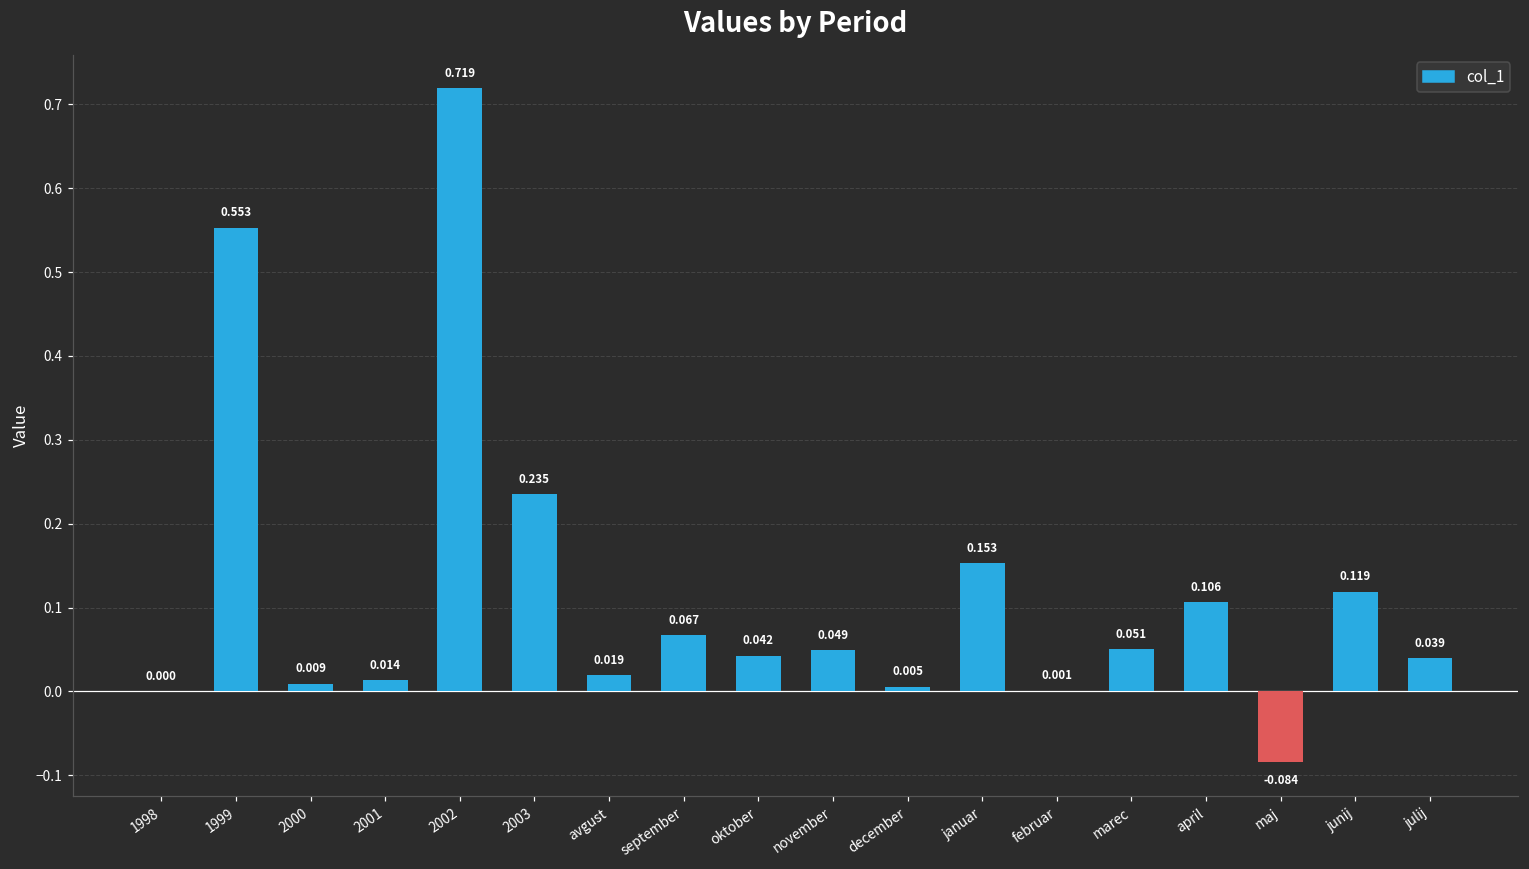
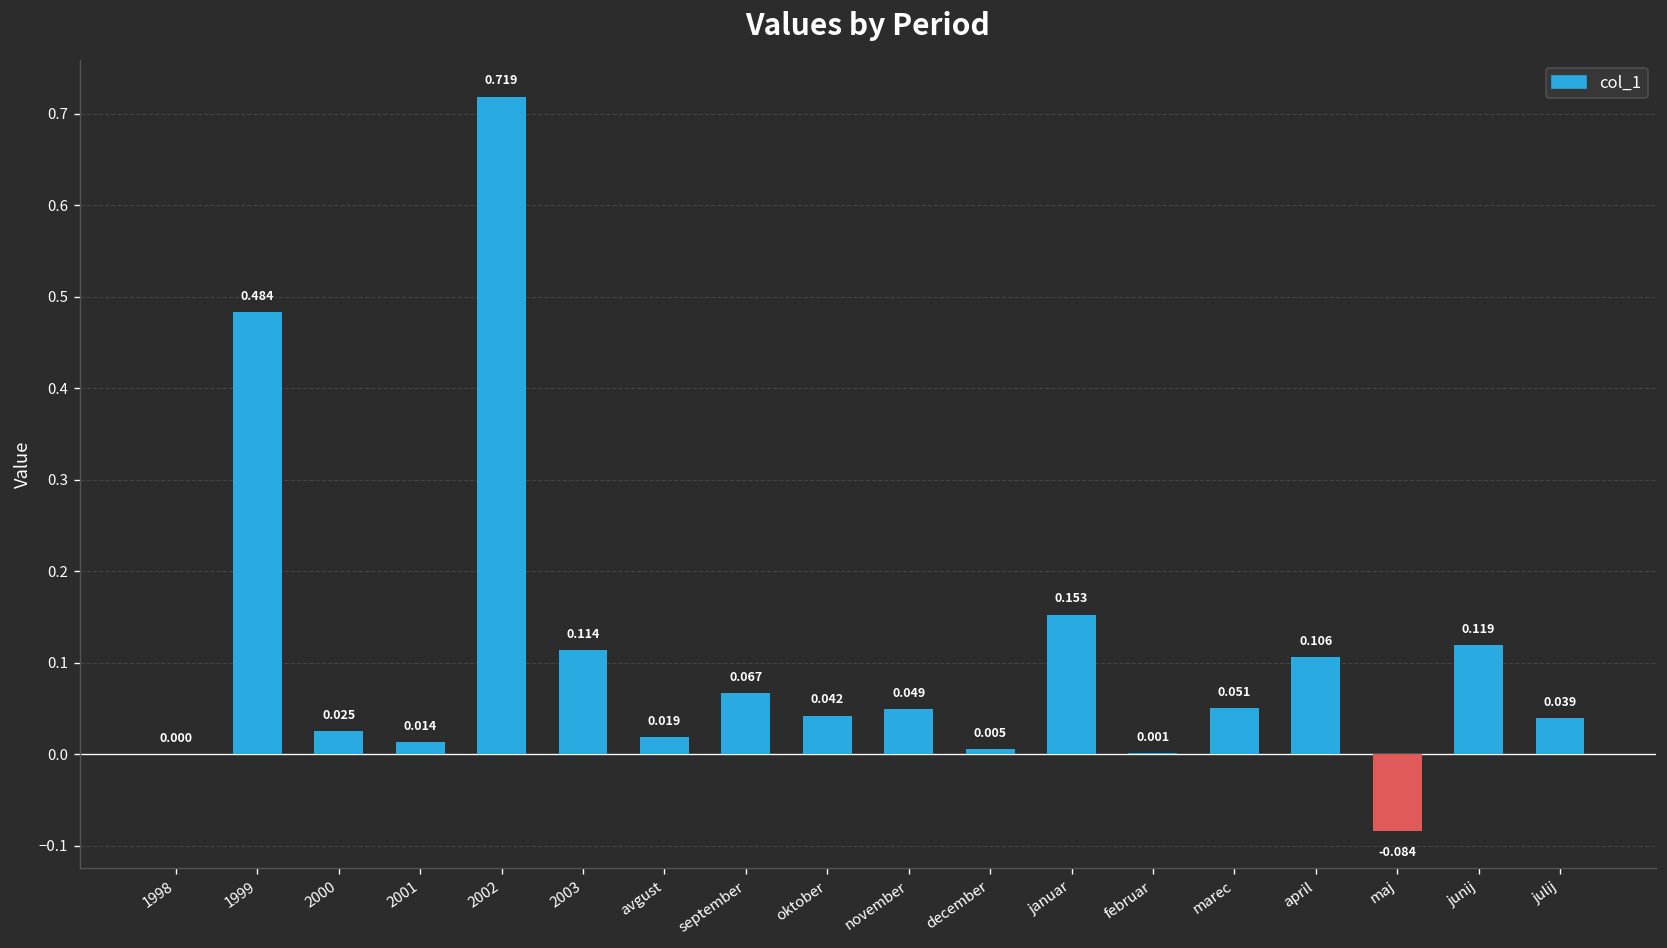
1999: 0.553 -> 0.484
2000: 0.009 -> 0.025
2003: 0.235 -> 0.114
